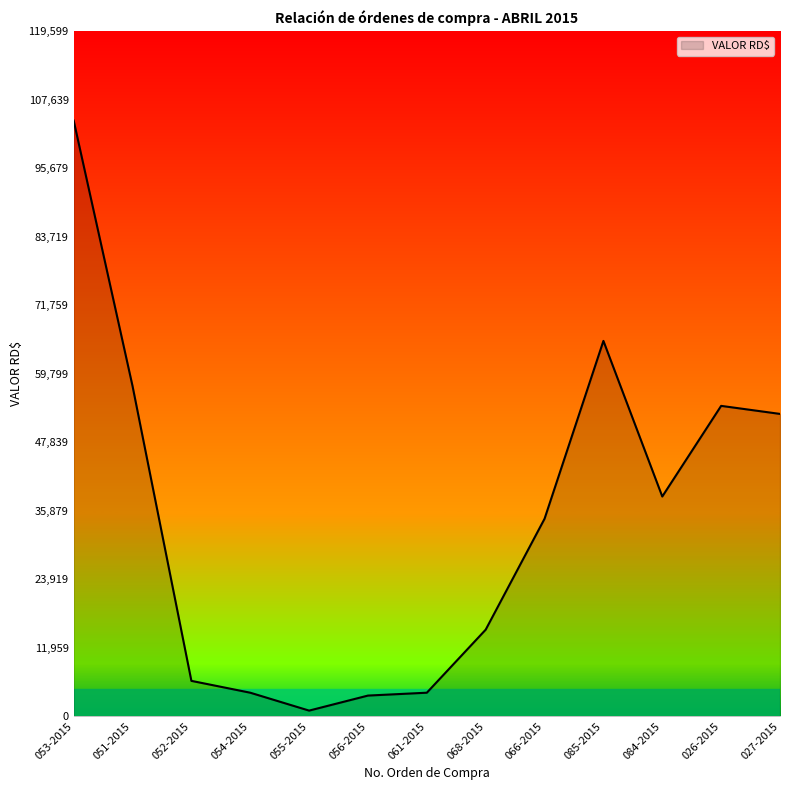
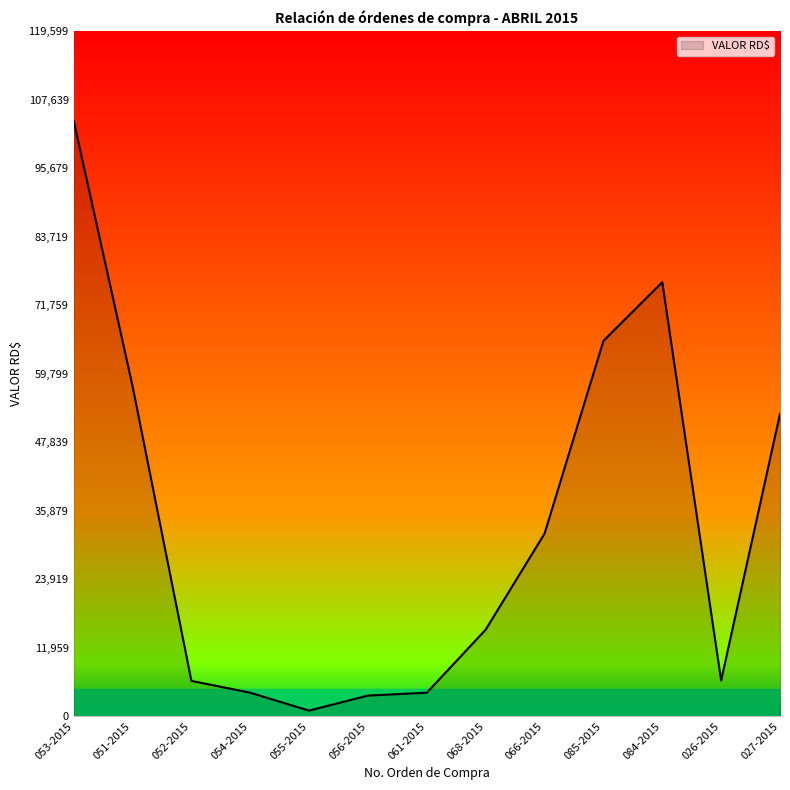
066-2015: 34,000 -> 32,000
084-2015: 38,000 -> 76,000
026-2015: 54,000 -> 6,000
